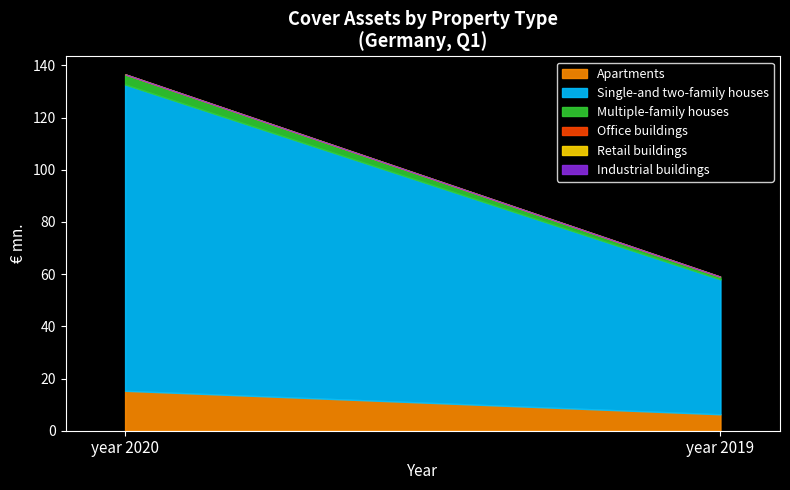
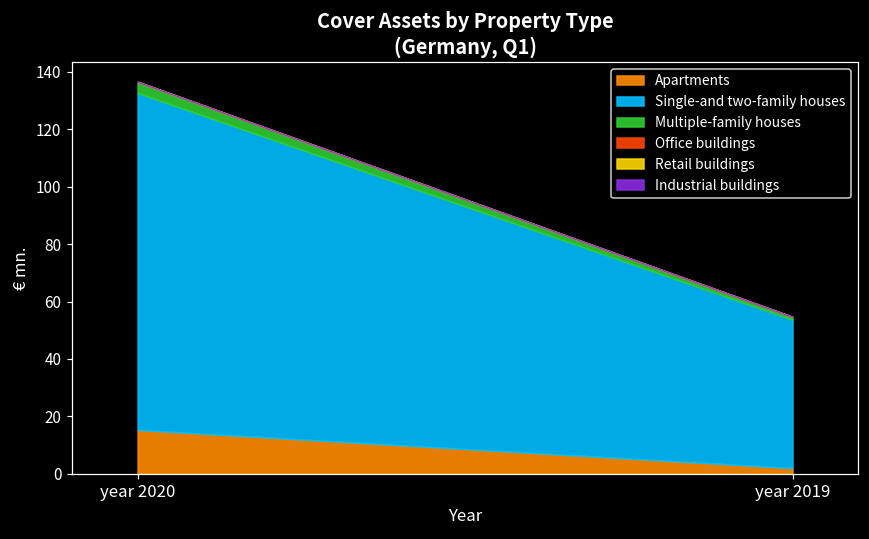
Apartments, year 2019: 6 -> 2
